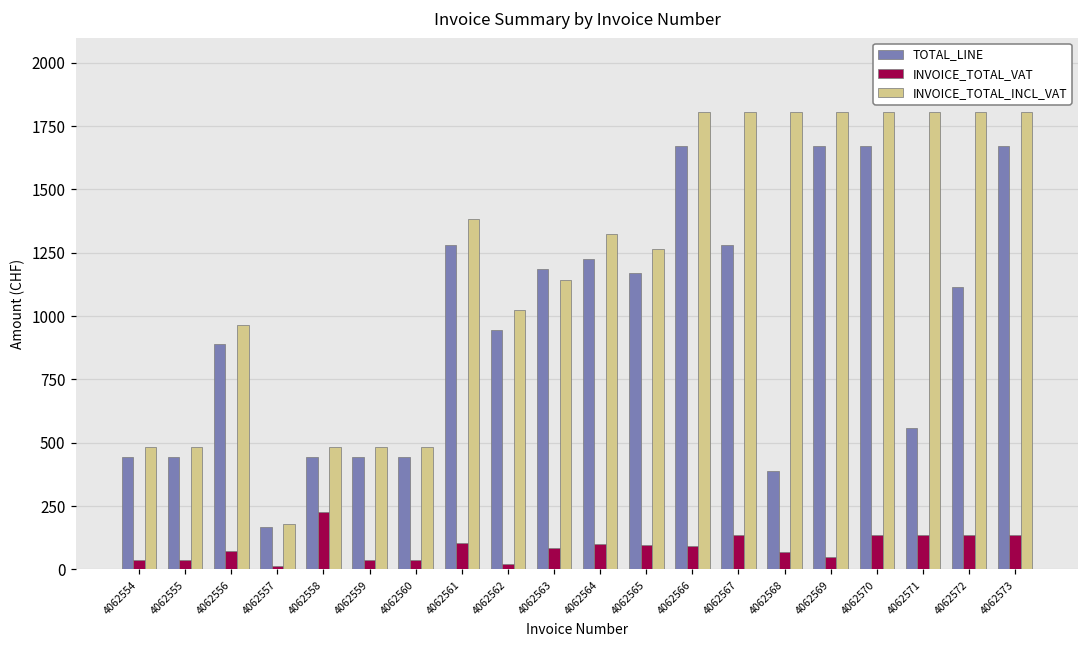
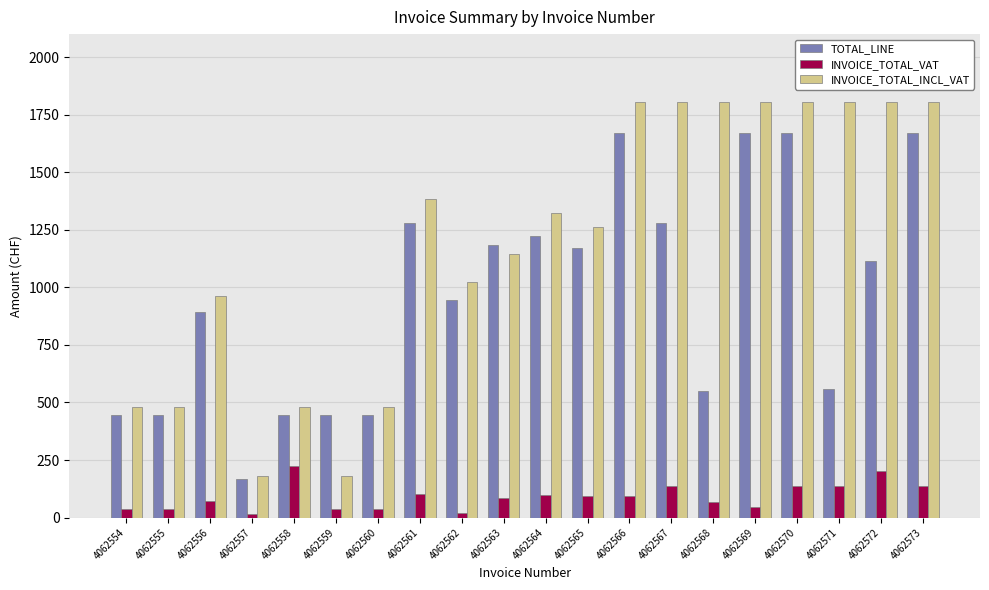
INVOICE_TOTAL_INCL_VAT, 4062559: 480 -> 180
TOTAL_LINE, 4062568: 390 -> 550
INVOICE_TOTAL_VAT, 4062572: 140 -> 200
